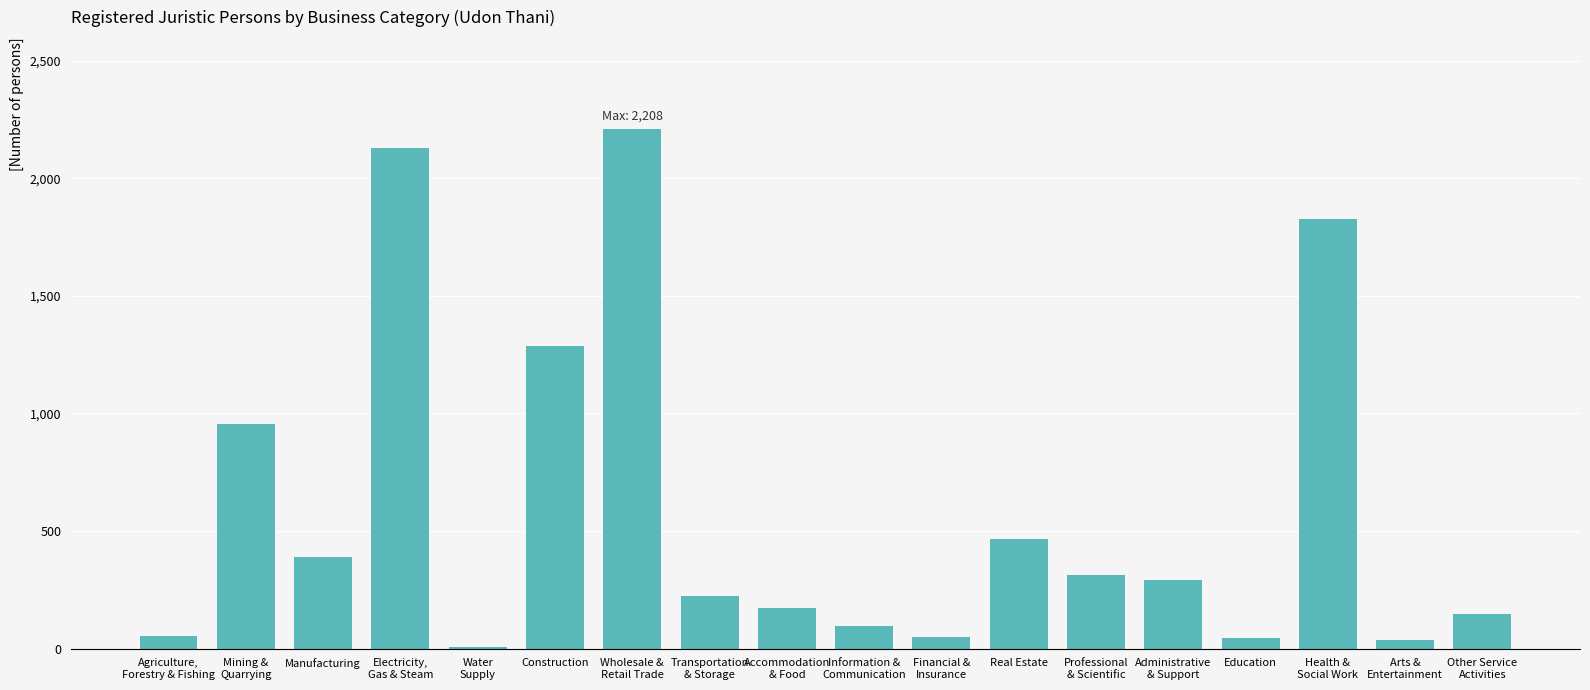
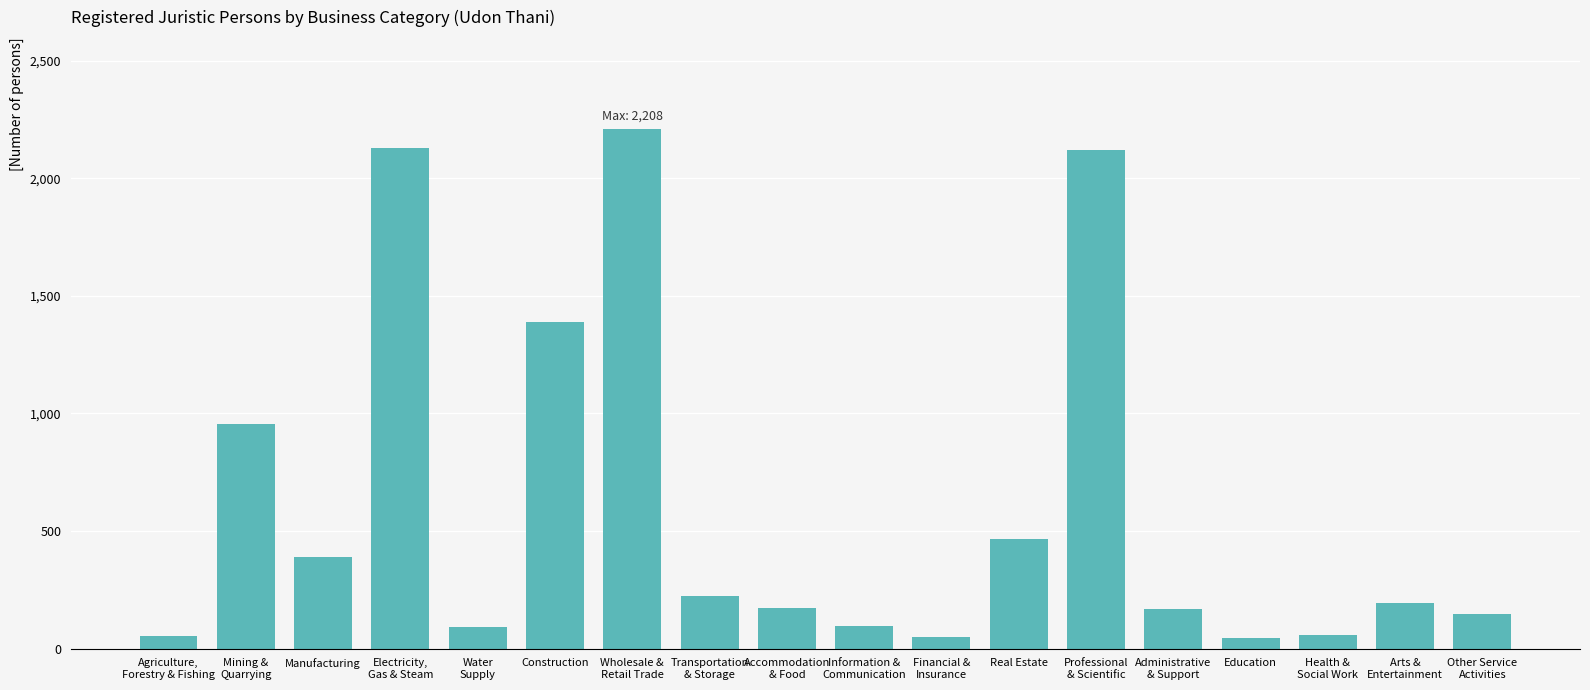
Water Supply: 10 -> 90
Construction: 1,290 -> 1,390
Professional & Scientific: 320 -> 2,120
Administrative & Support: 290 -> 170
Health & Social Work: 1,830 -> 60
Arts & Entertainment: 40 -> 190
